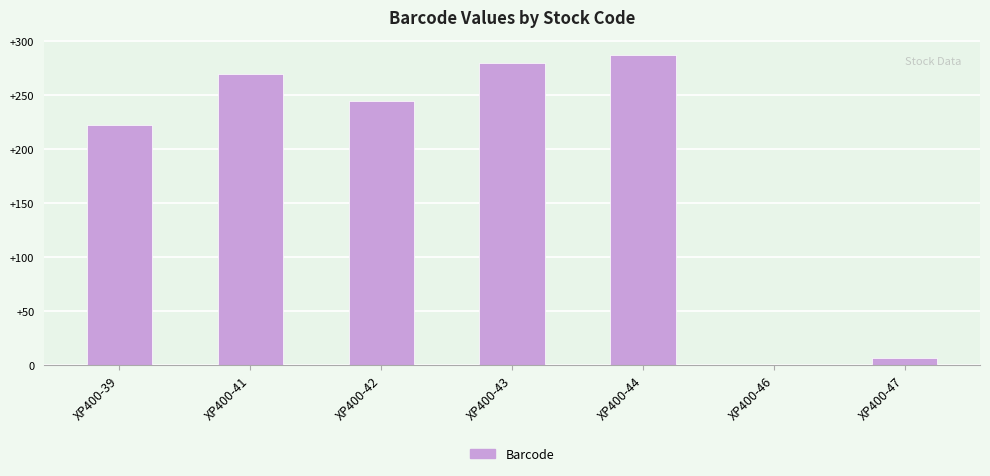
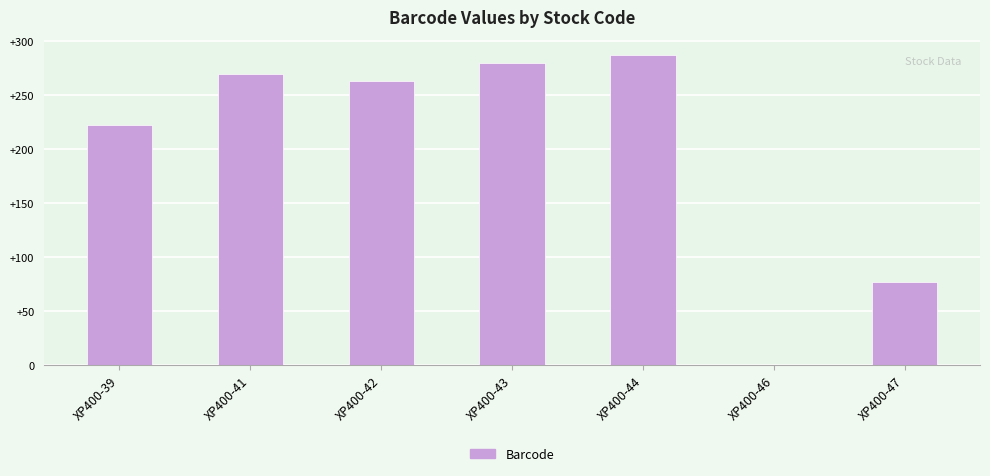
XP400-42: +245 -> +263
XP400-47: +7 -> +77
